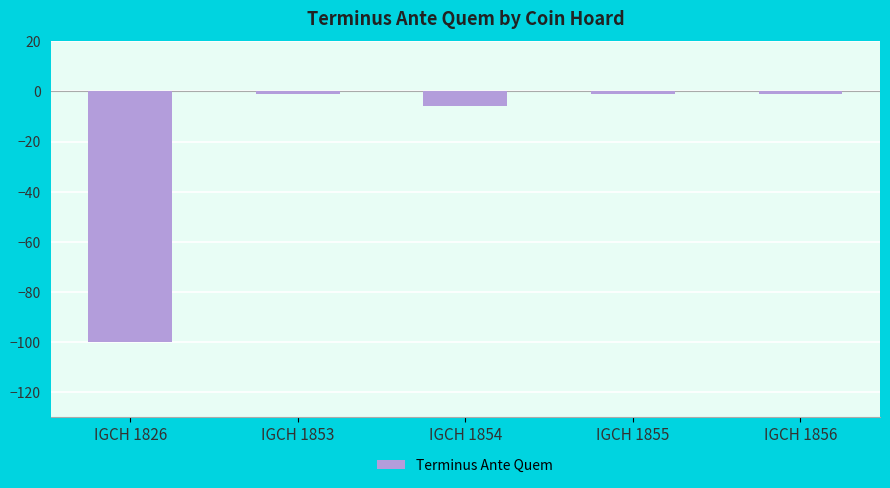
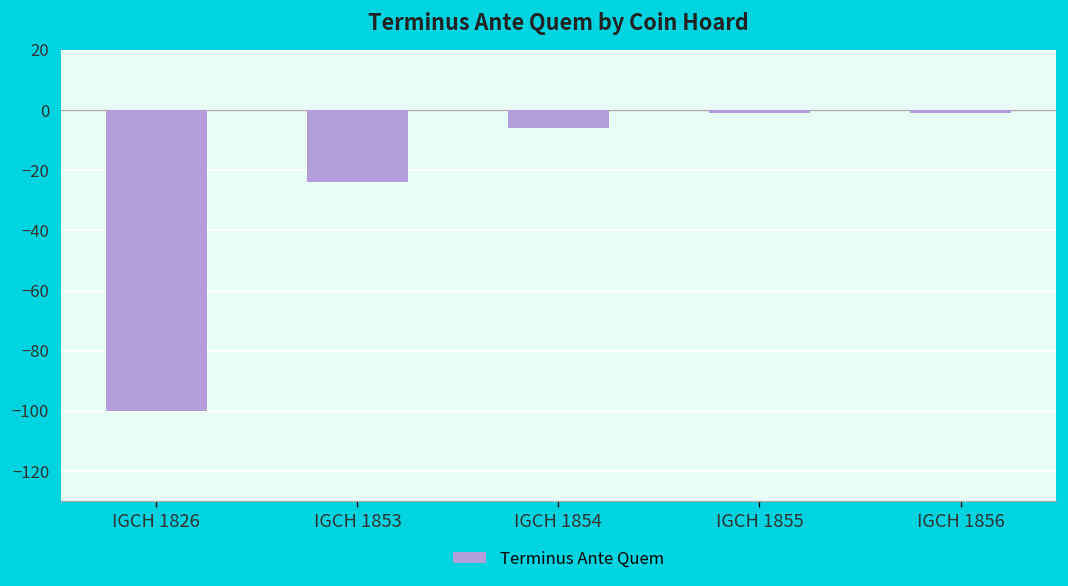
IGCH 1853: -1 -> -24
